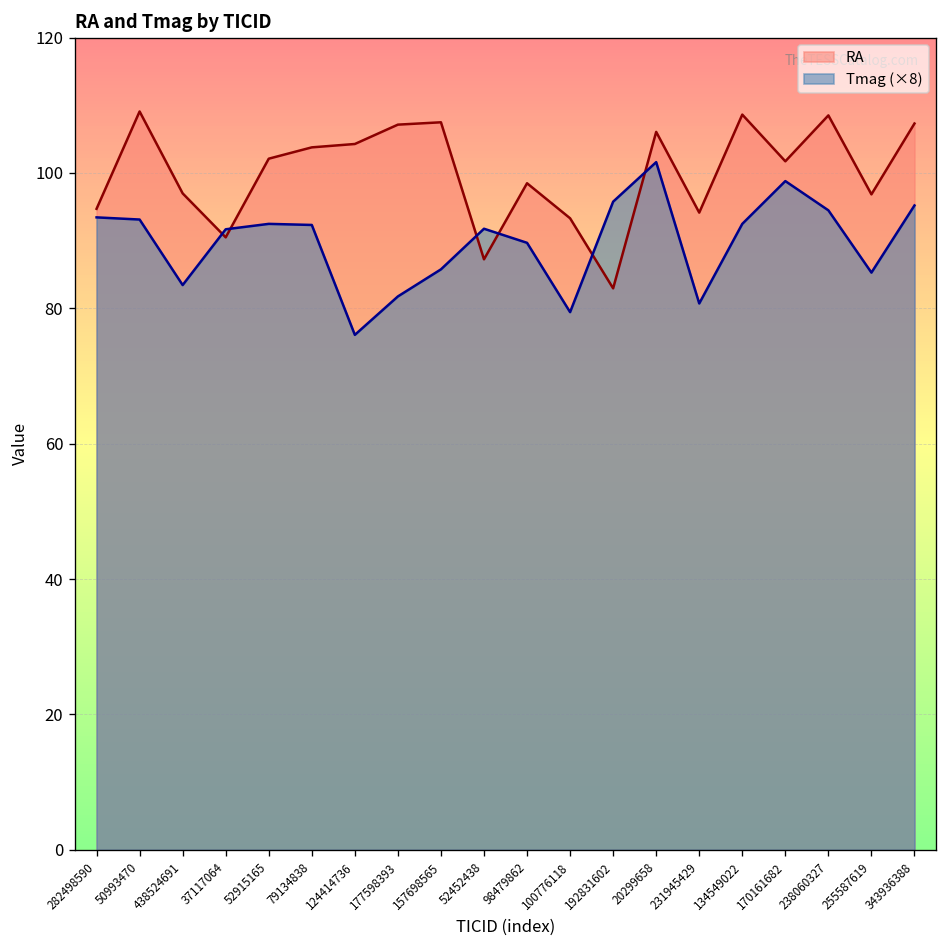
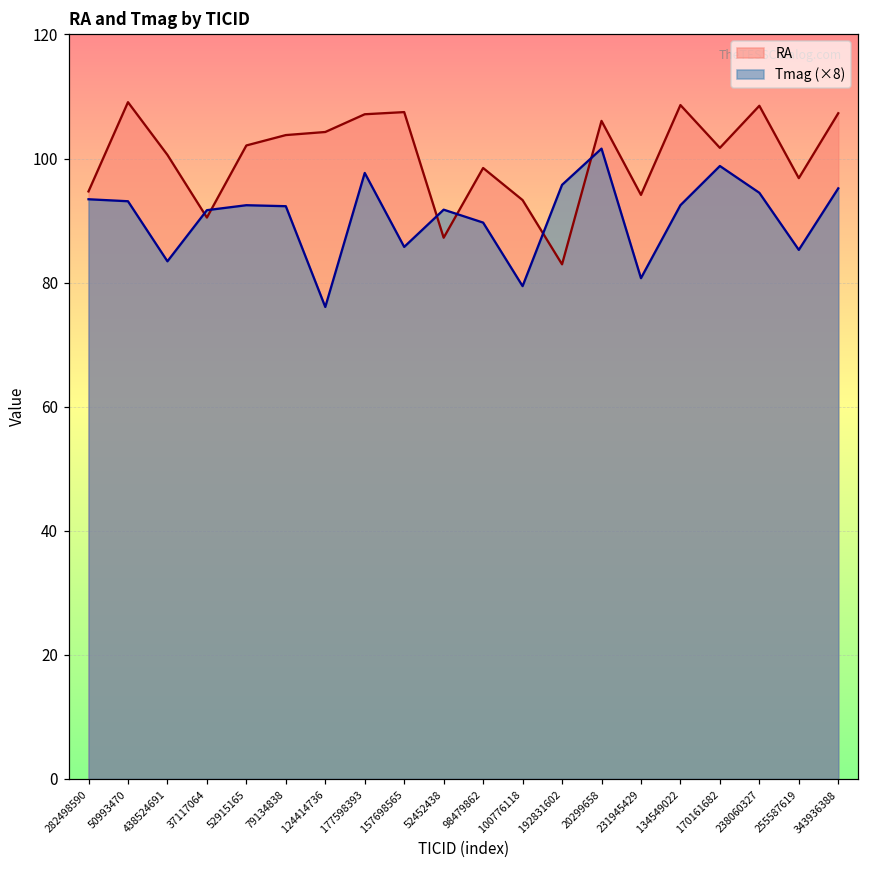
RA, 438524691: 97 -> 101
Tmag (×8), 177598393: 82 -> 98
